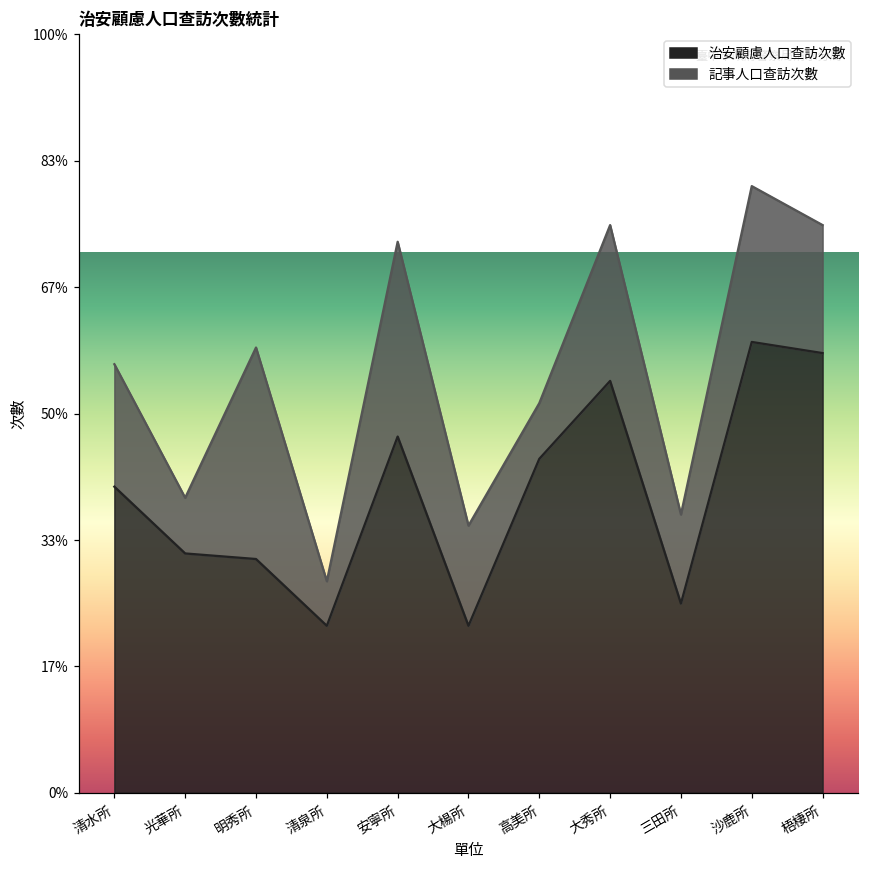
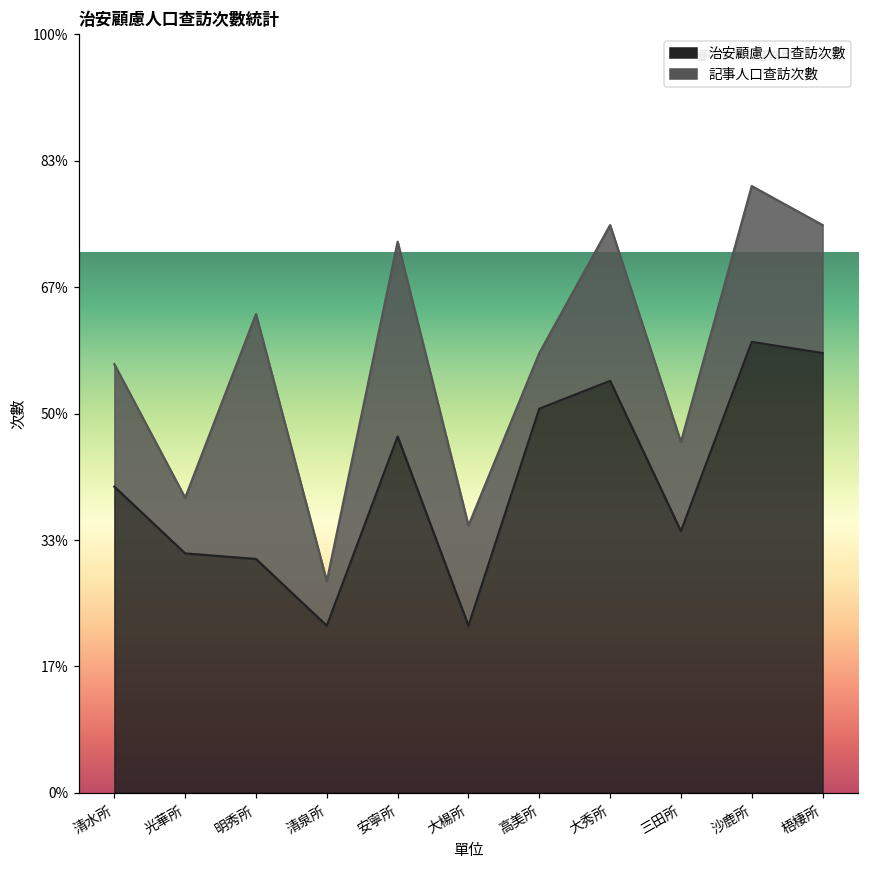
記事人口查訪次數, 明秀所: 28% -> 32%
治安顧慮人口查訪次數, 高美所: 44% -> 51%
治安顧慮人口查訪次數, 三田所: 25% -> 34%
